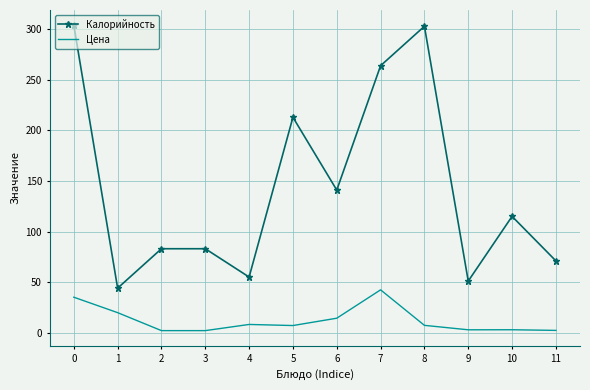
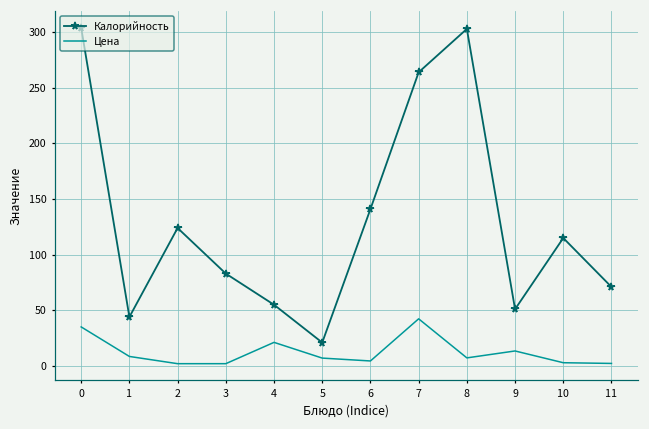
Цена, 1: 20 -> 9
Калорийность, 2: 83 -> 124
Цена, 4: 8 -> 21
Калорийность, 5: 213 -> 21
Цена, 6: 14 -> 4
Цена, 9: 3 -> 13
